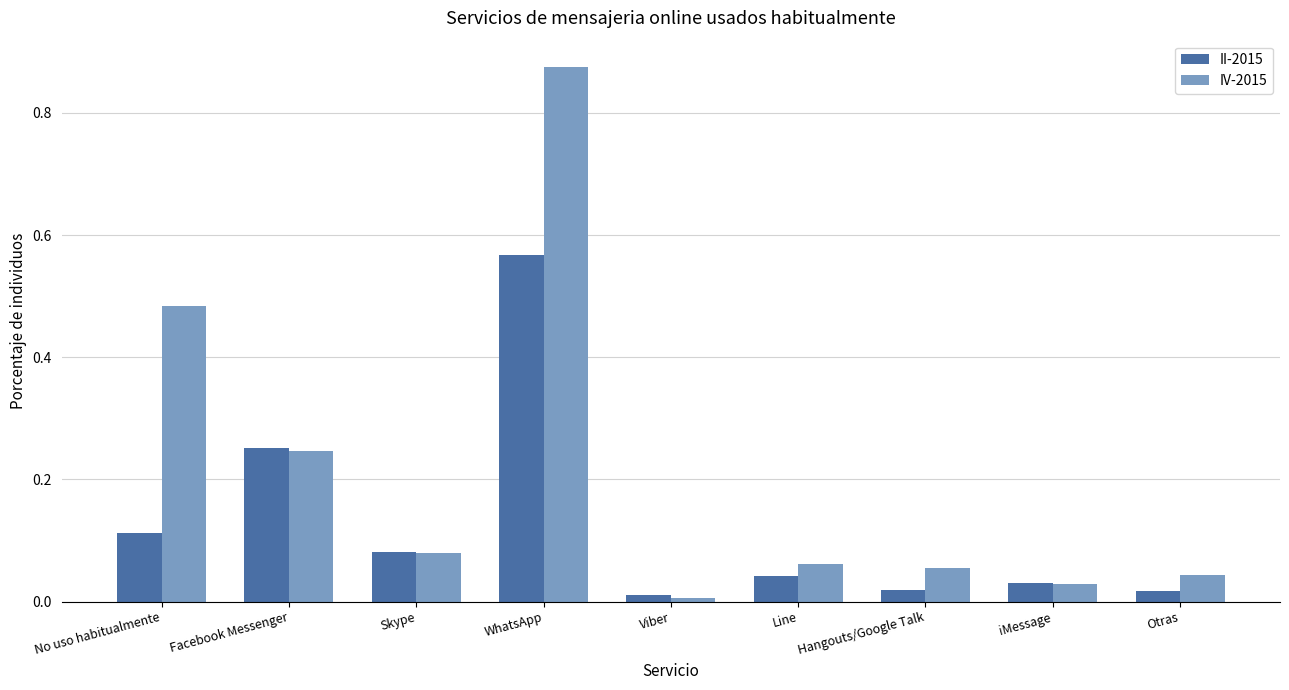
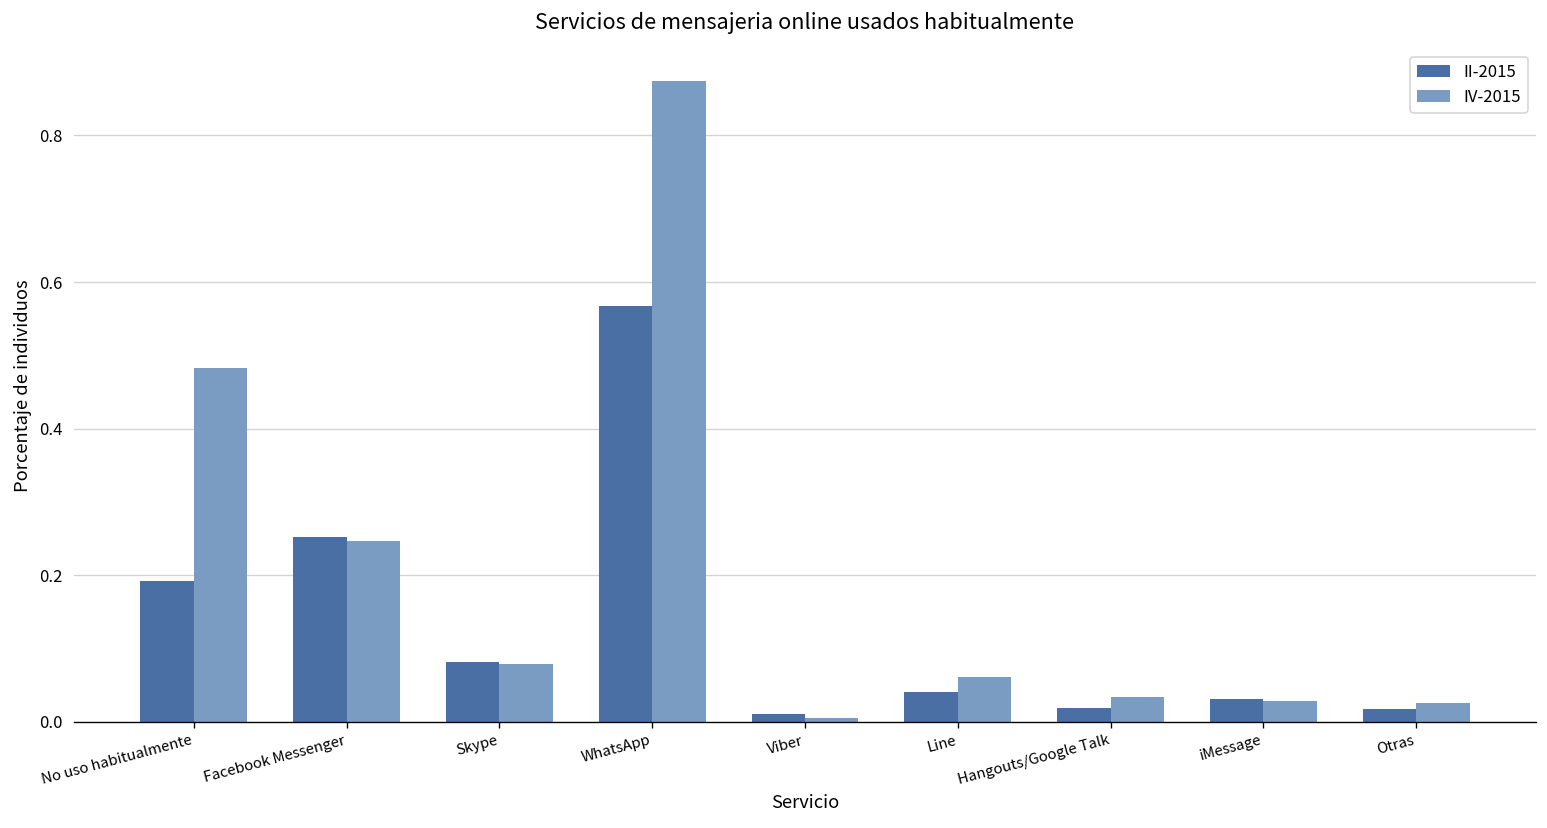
II-2015, No uso habitualmente: 0.11 -> 0.19
IV-2015, Hangouts/Google Talk: 0.05 -> 0.03
IV-2015, Otras: 0.04 -> 0.03
